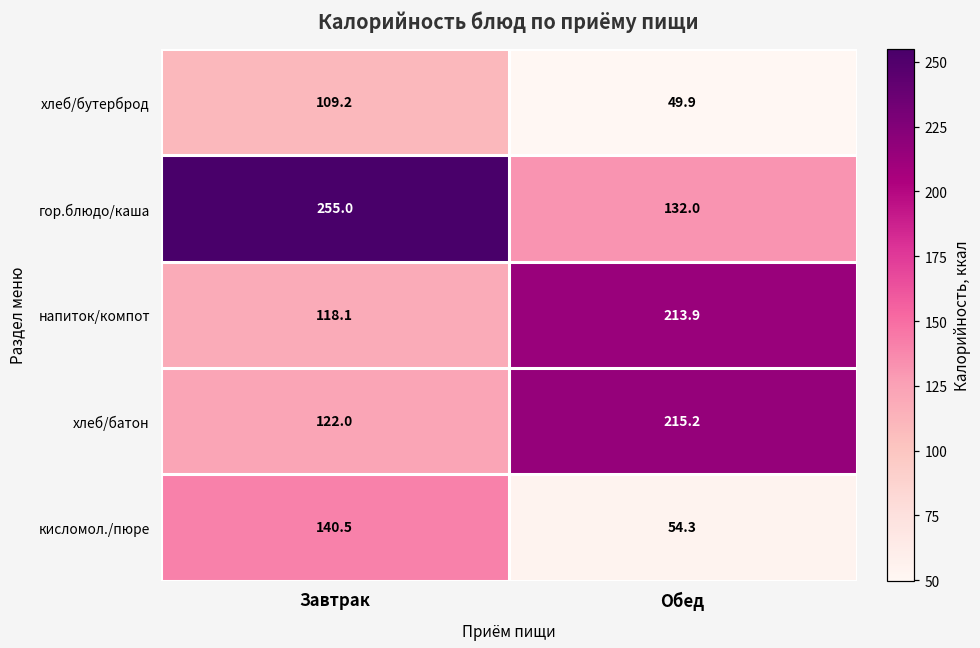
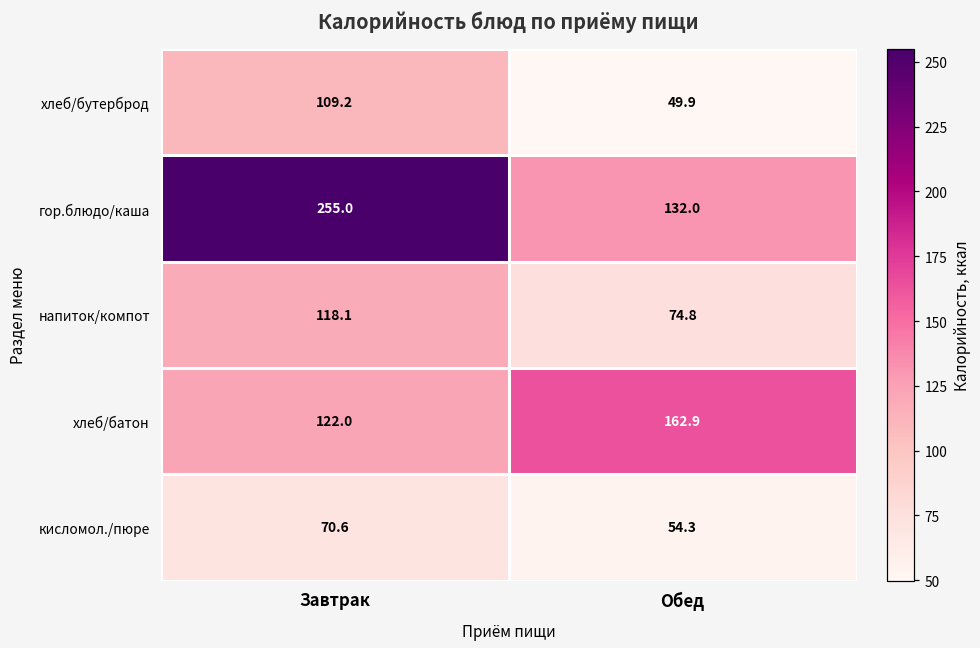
напиток/компот, Обед: 213.9 -> 74.8
хлеб/батон, Обед: 215.2 -> 162.9
кисломол./пюре, Завтрак: 140.5 -> 70.6
